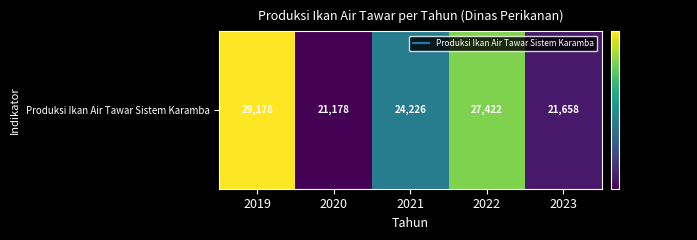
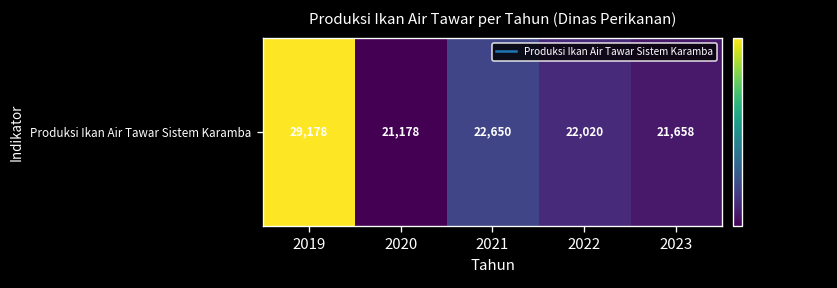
Produksi Ikan Air Tawar Sistem Karamba, 2021: 24,226 -> 22,650
Produksi Ikan Air Tawar Sistem Karamba, 2022: 27,422 -> 22,020
